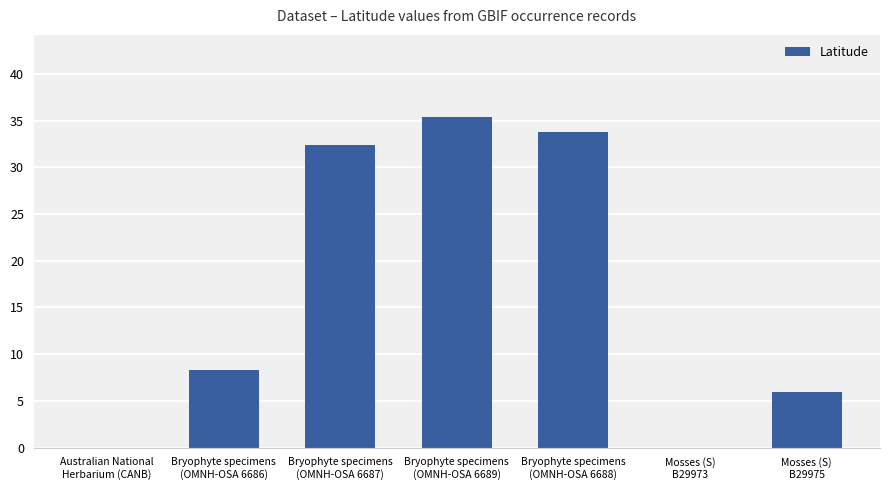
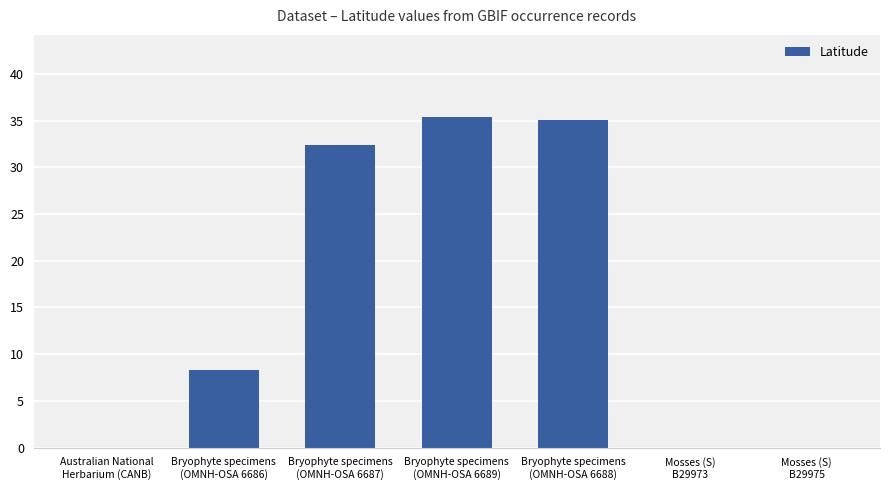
Bryophyte specimens (OMNH-OSA 6688): 34 -> 35
Mosses (S) B29975: 6 -> 0
